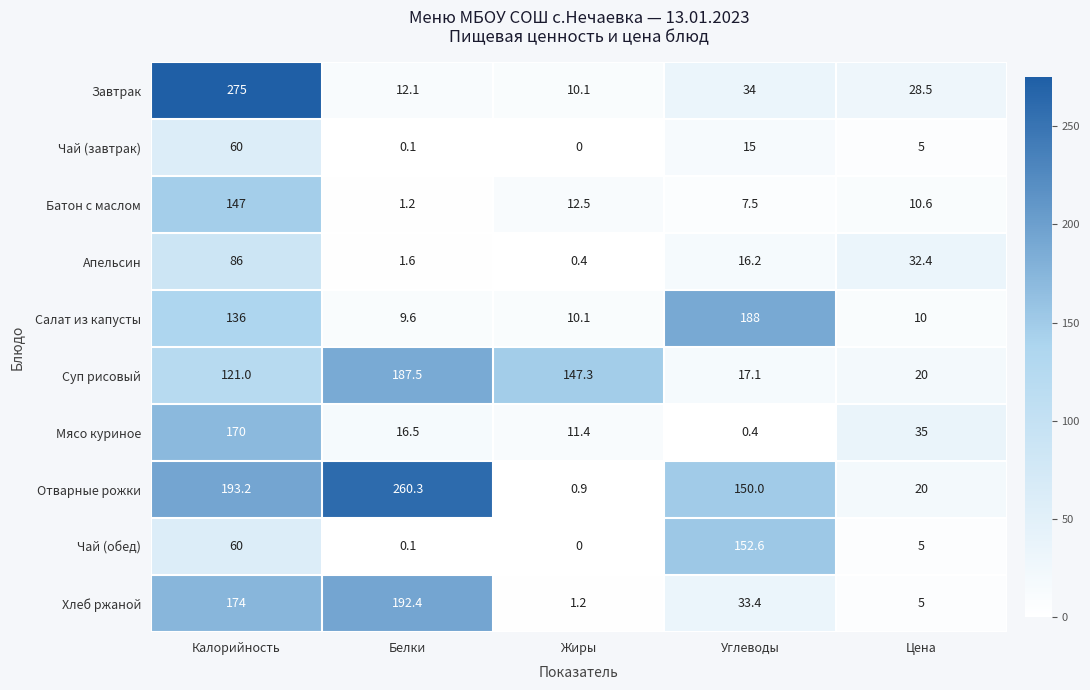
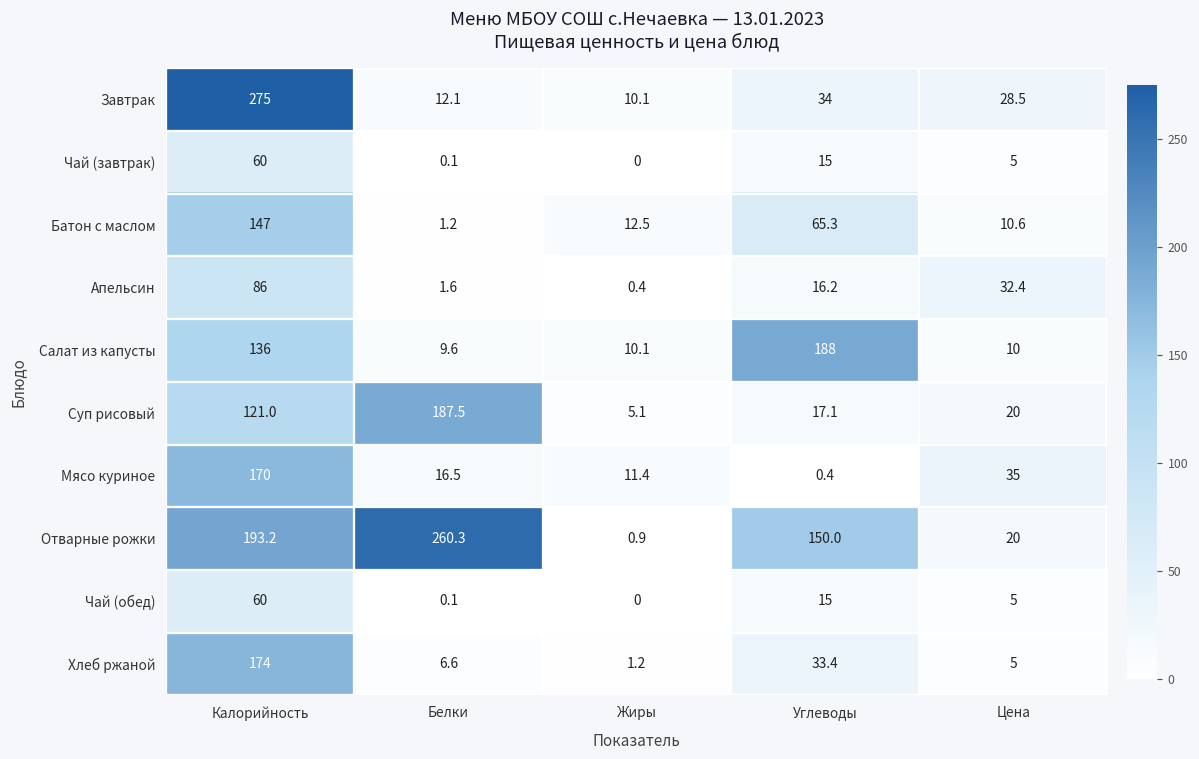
Батон с маслом, Углеводы: 7.5 -> 65.3
Суп рисовый, Жиры: 147.3 -> 5.1
Чай (обед), Углеводы: 152.6 -> 15
Хлеб ржаной, Белки: 192.4 -> 6.6
